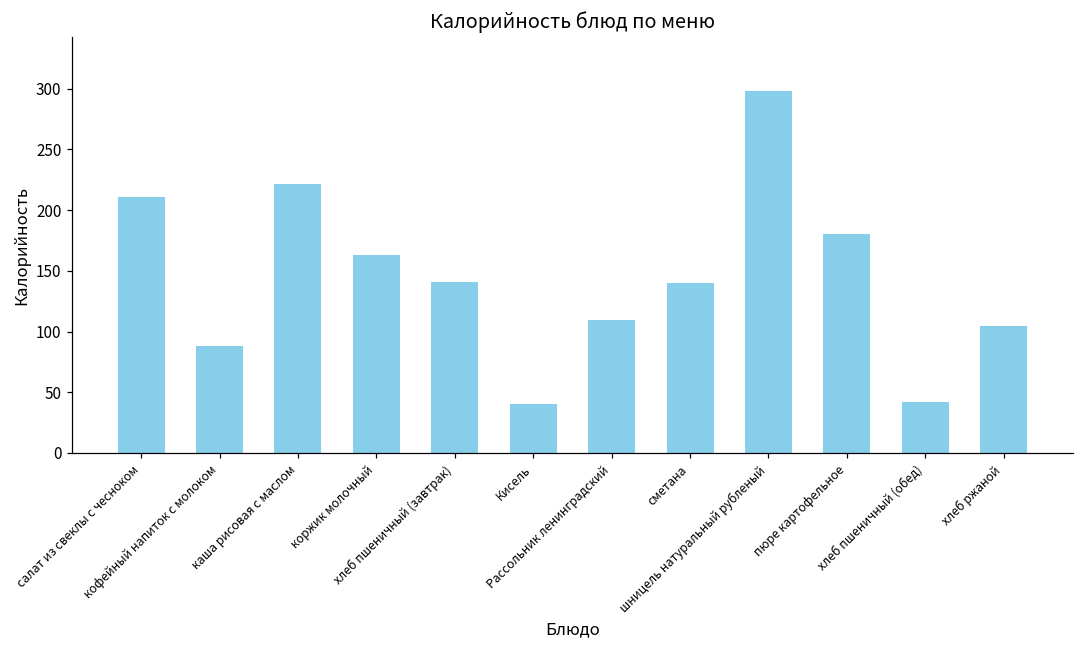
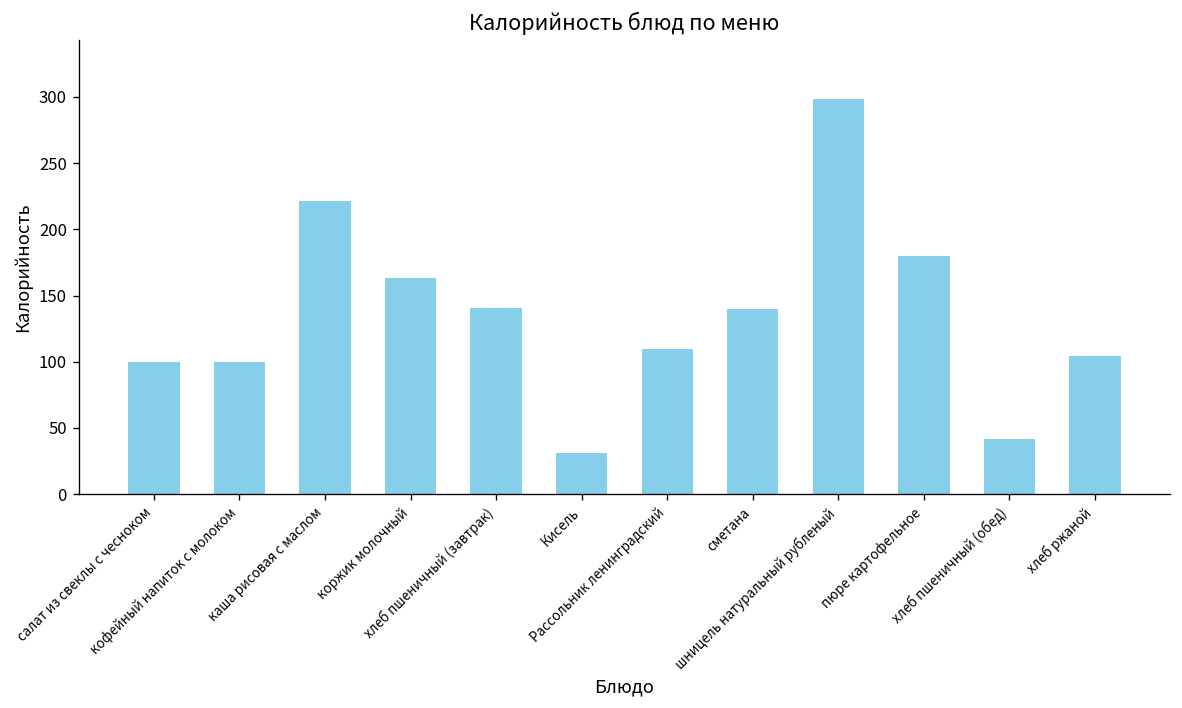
салат из свеклы с чесноком: 211 -> 100
кофейный напиток с молоком: 88 -> 100
Кисель: 40 -> 31
